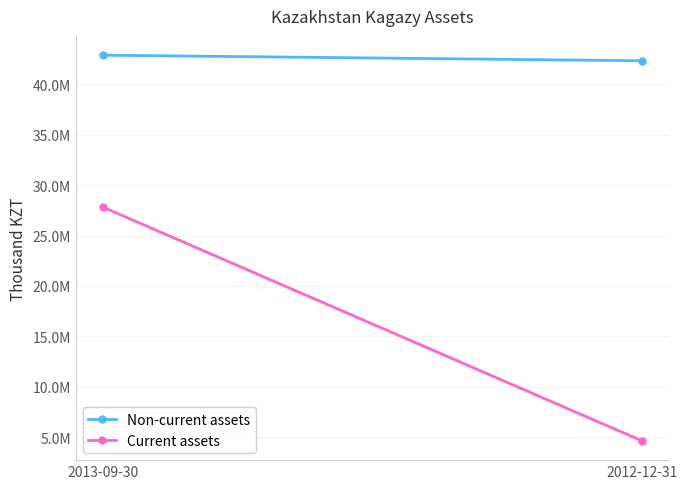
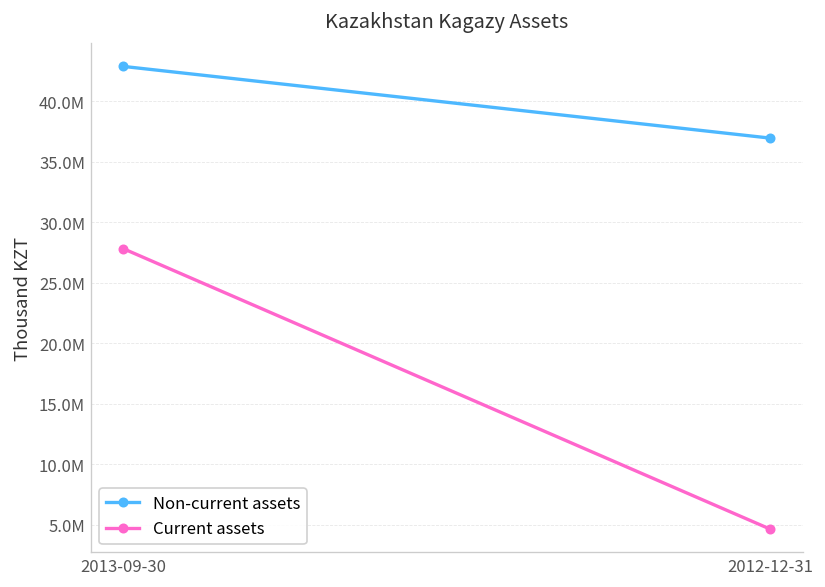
Non-current assets, 2012-12-31: 42300000 -> 37000000
